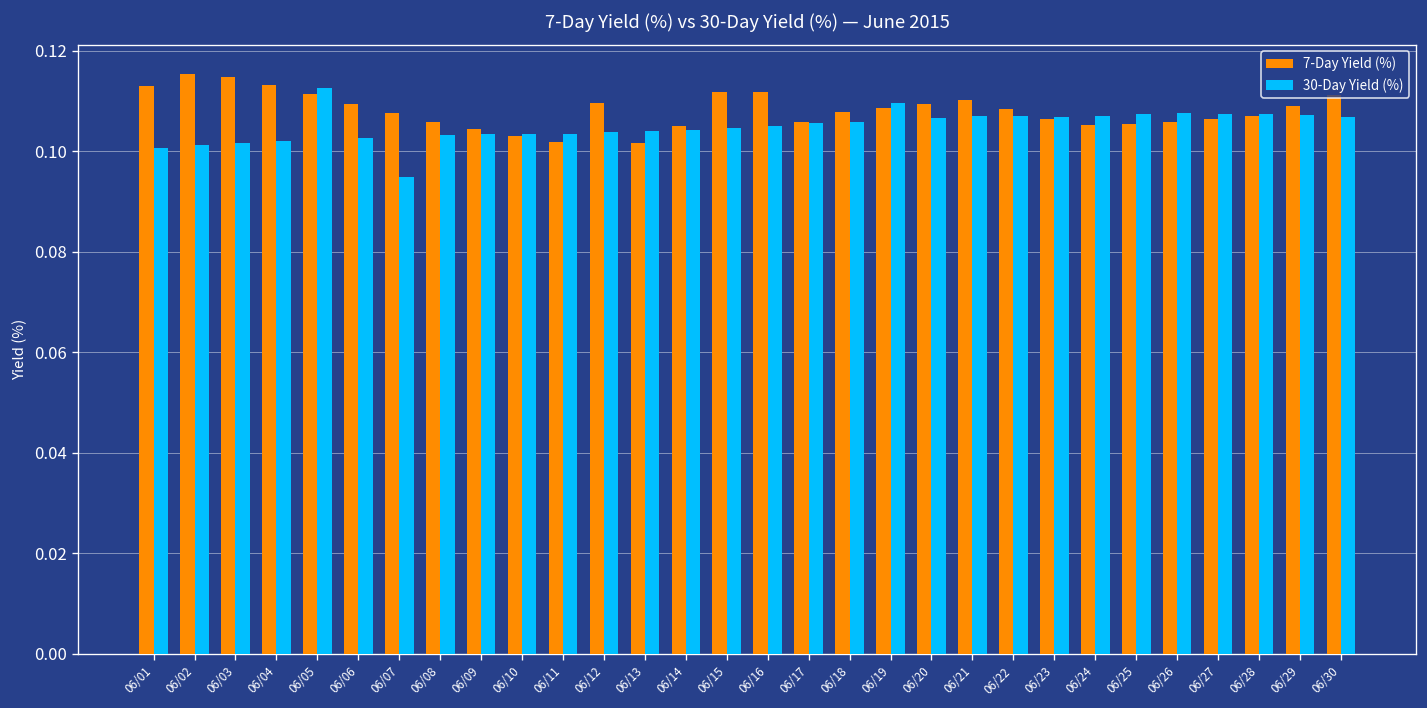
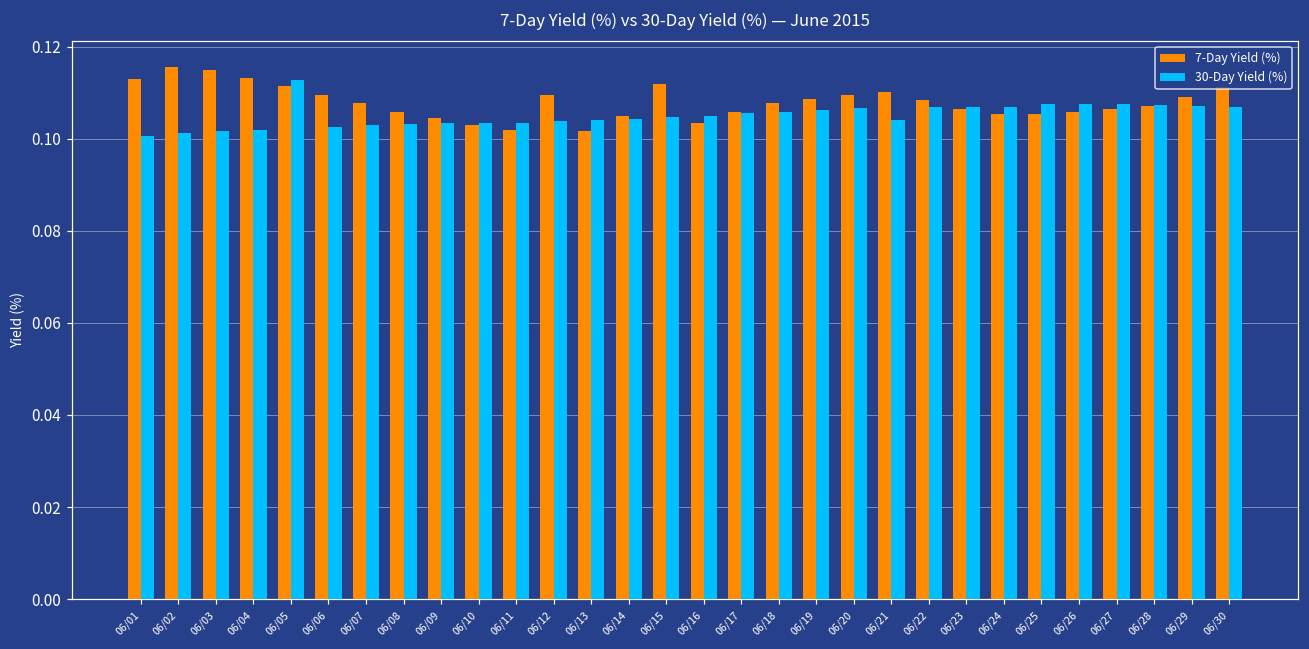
30-Day Yield (%), 06/07: 0.095 -> 0.103
7-Day Yield (%), 06/16: 0.112 -> 0.104
30-Day Yield (%), 06/19: 0.110 -> 0.106
30-Day Yield (%), 06/21: 0.107 -> 0.104
